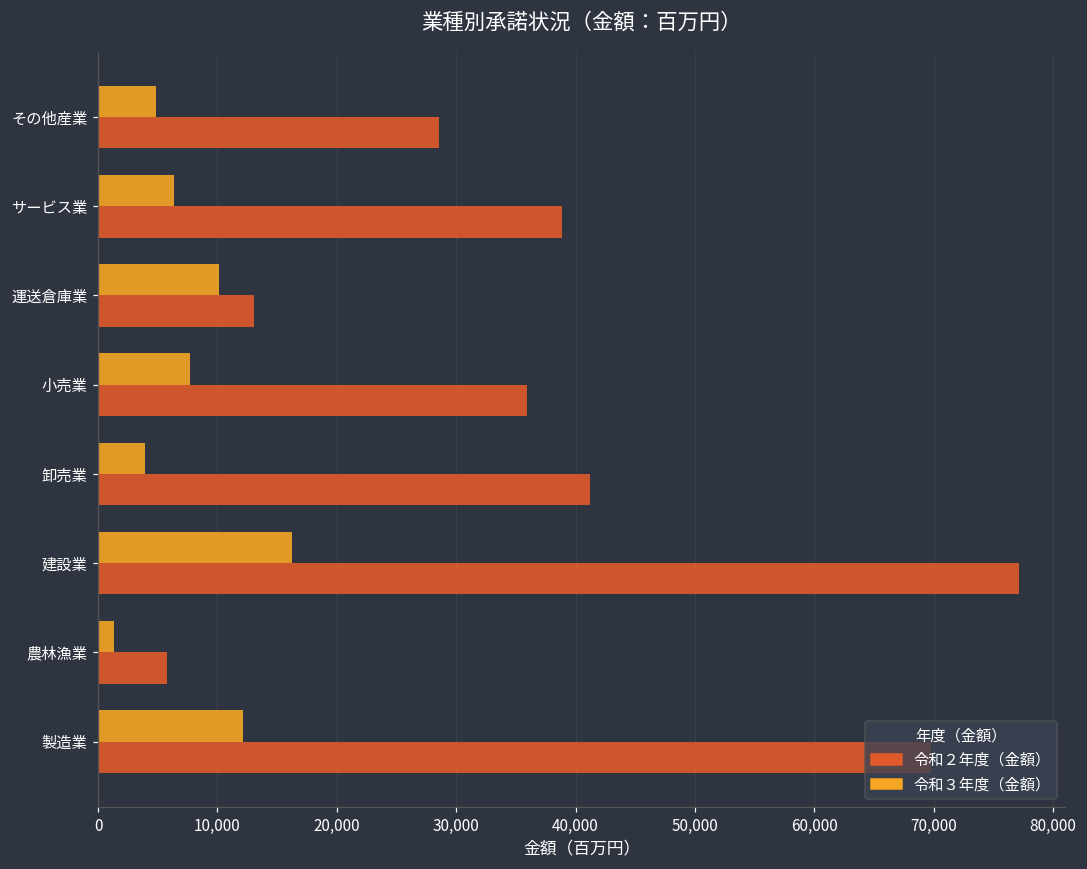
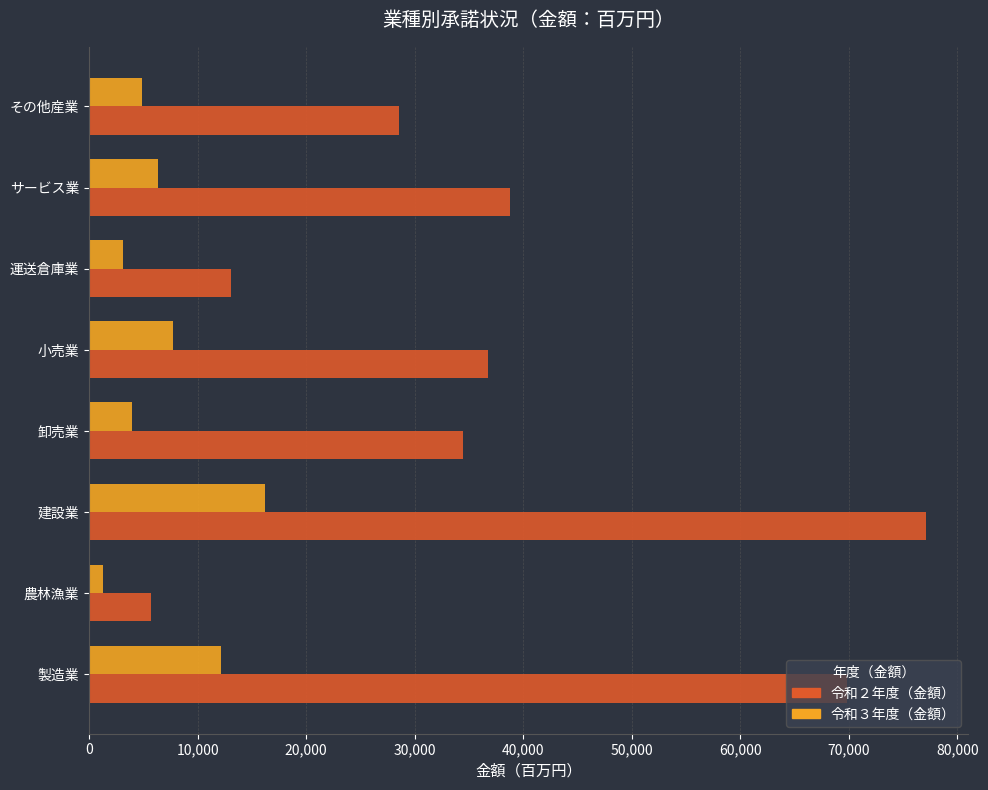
令和３年度（金額）, 運送倉庫業: 10,100 -> 3,100
令和２年度（金額）, 小売業: 36,000 -> 36,700
令和２年度（金額）, 卸売業: 41,200 -> 34,500
